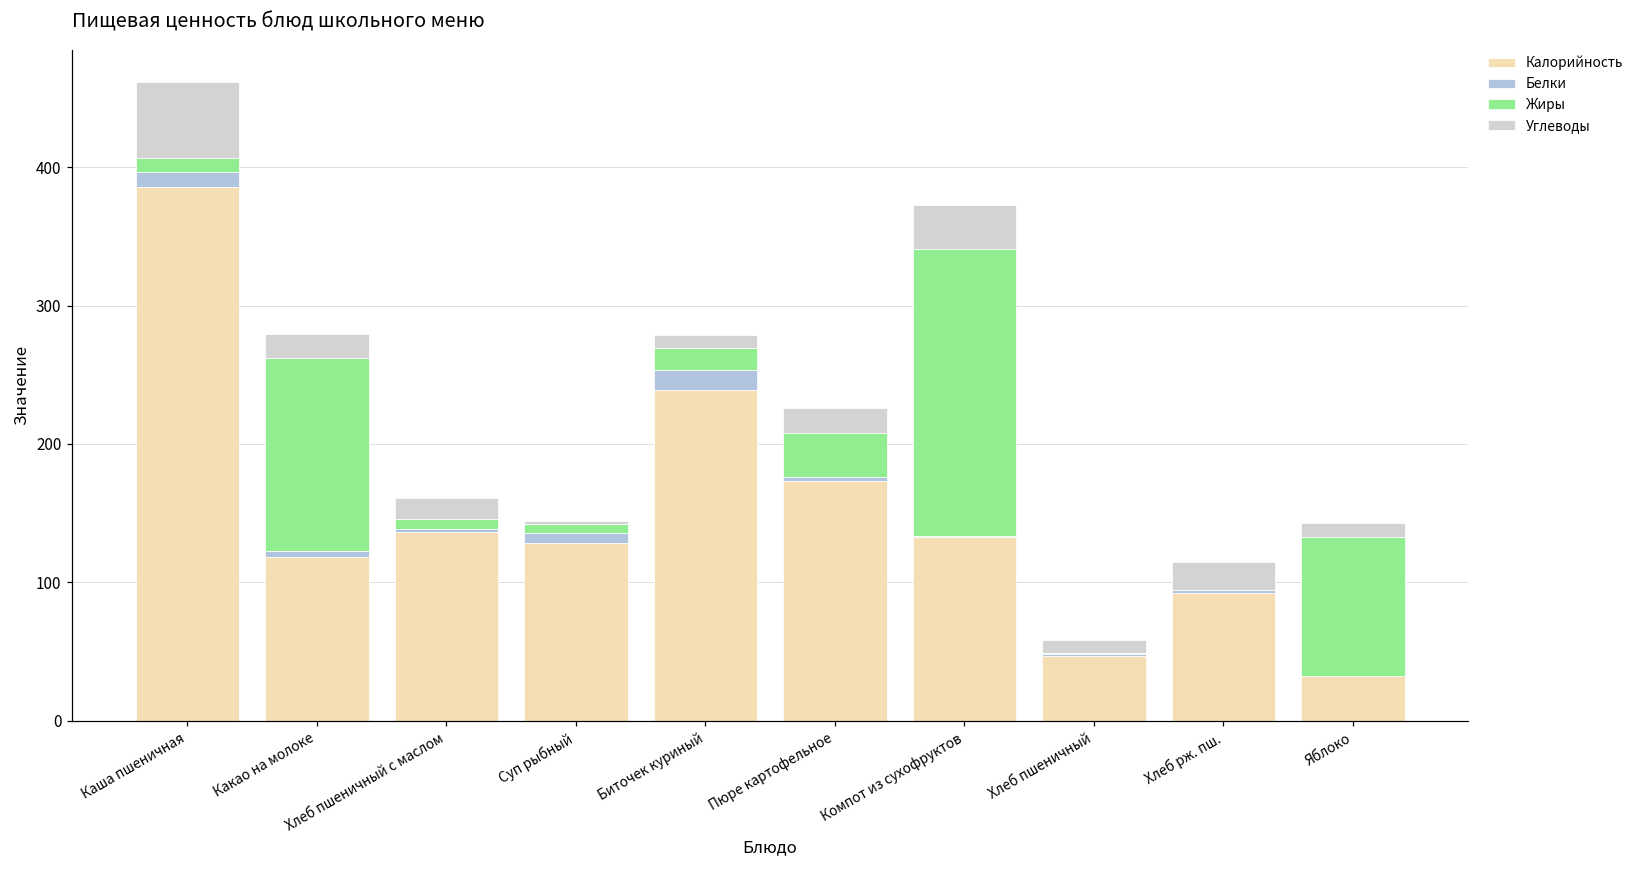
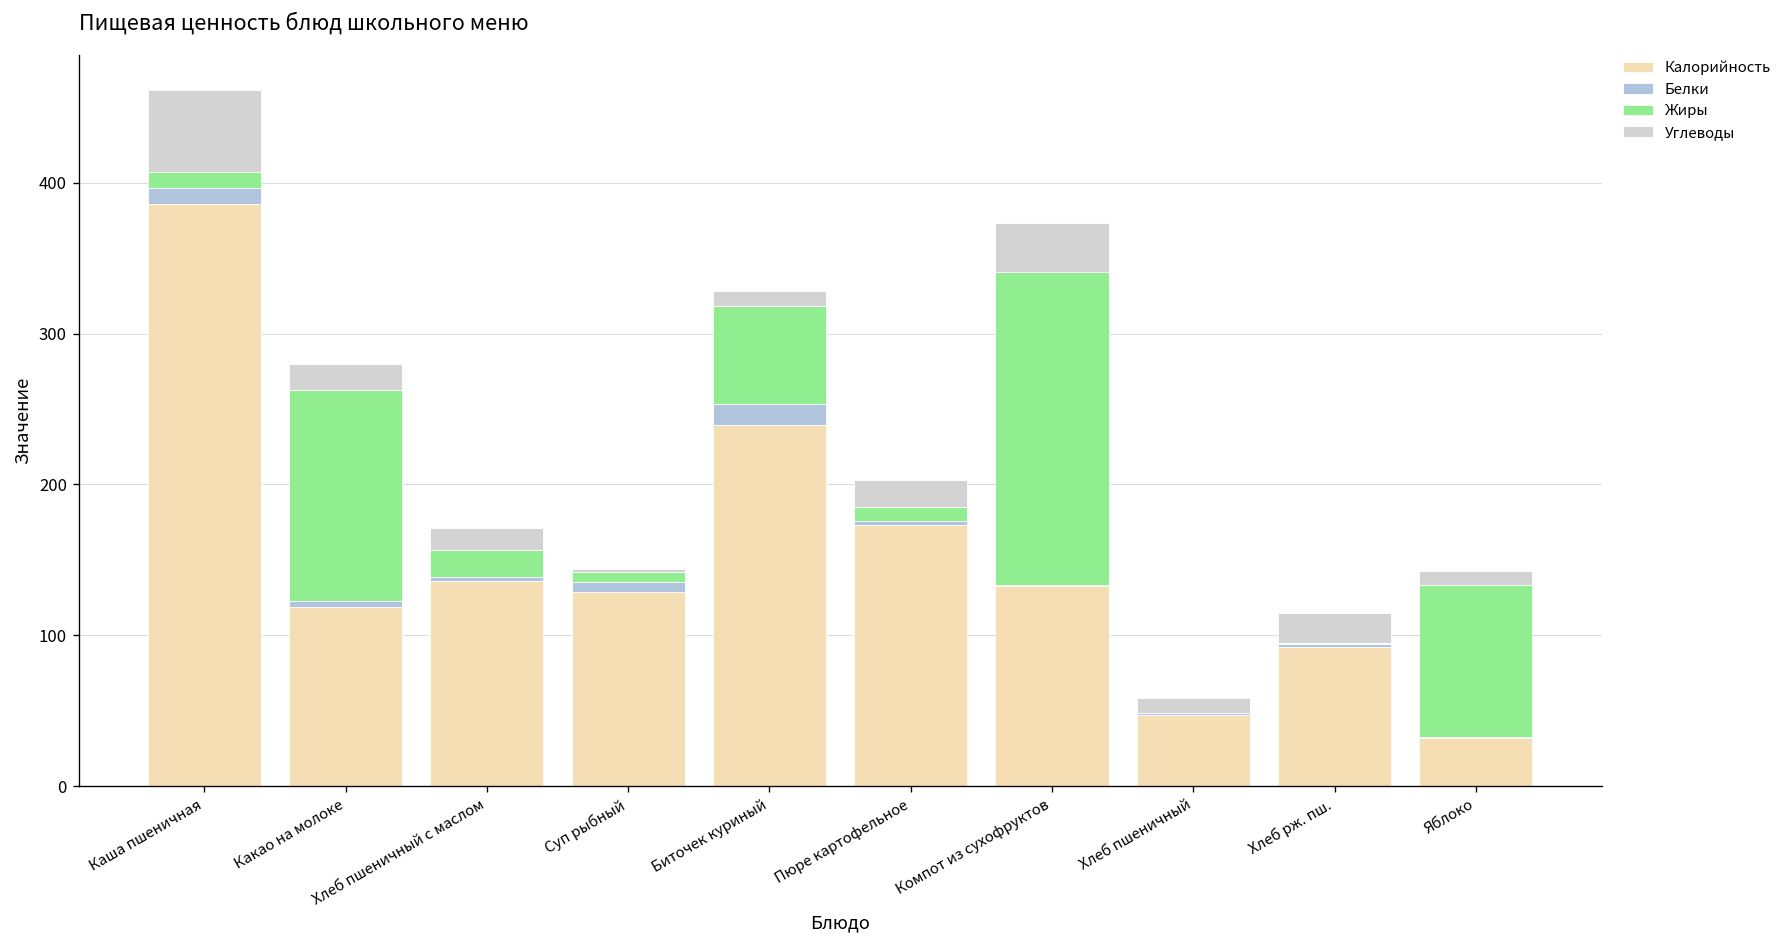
Жиры, Хлеб пшеничный с маслом: 7 -> 18
Жиры, Биточек куриный: 16 -> 65
Жиры, Пюре картофельное: 32 -> 9
